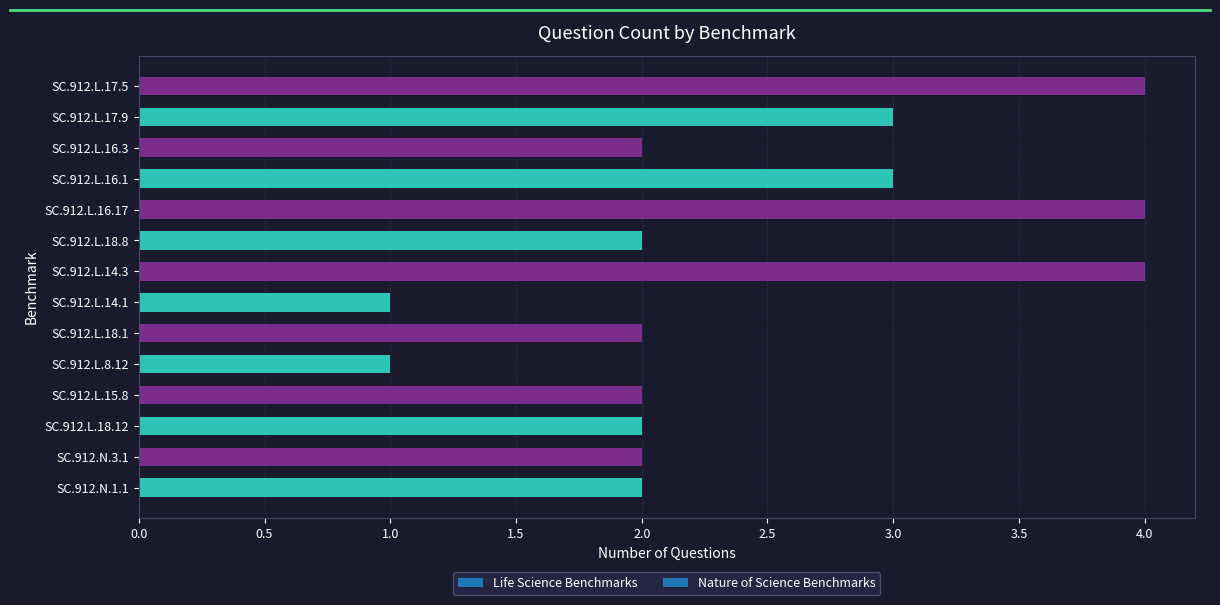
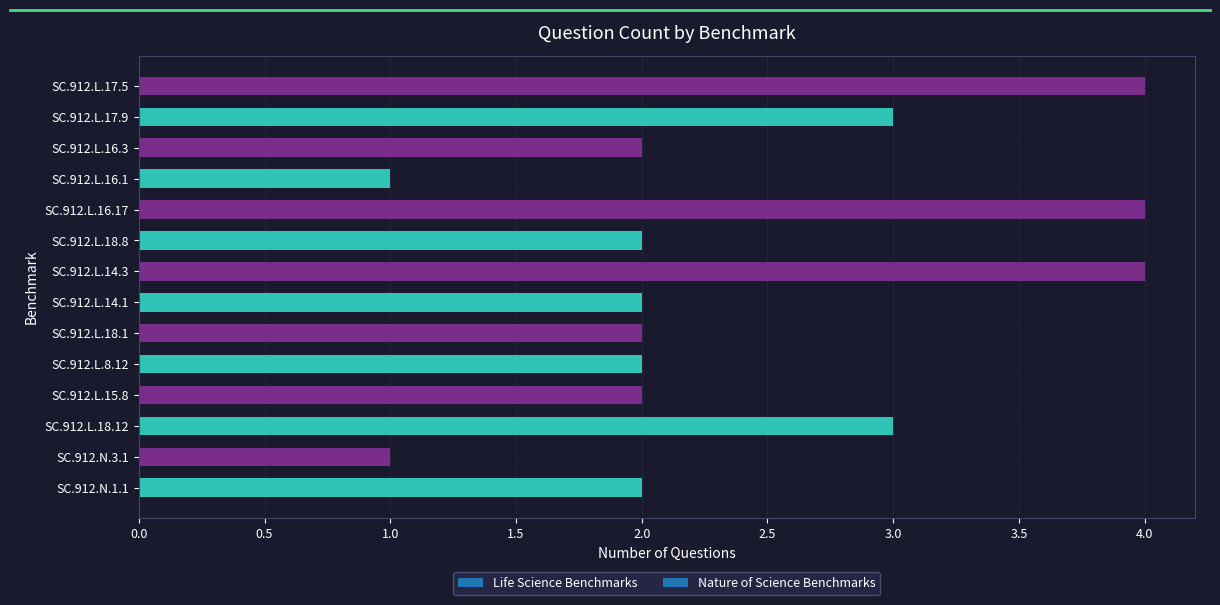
SC.912.L.16.1: 3 -> 1
SC.912.L.14.1: 1 -> 2
SC.912.L.8.12: 1 -> 2
SC.912.L.18.12: 2 -> 3
SC.912.N.3.1: 2 -> 1
